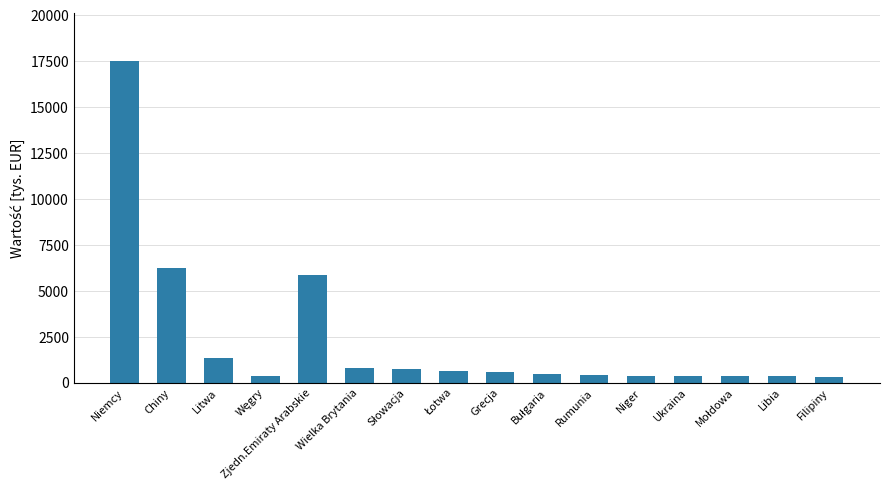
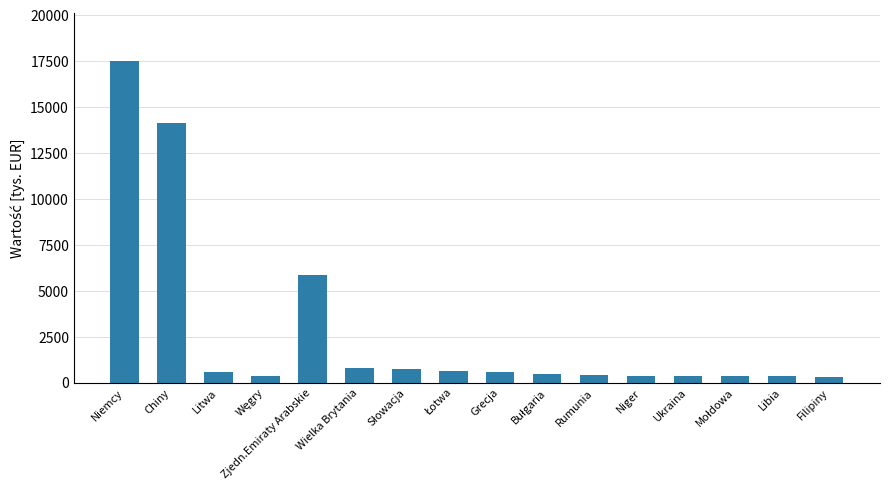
Chiny: 6200 -> 14200
Litwa: 1300 -> 600
